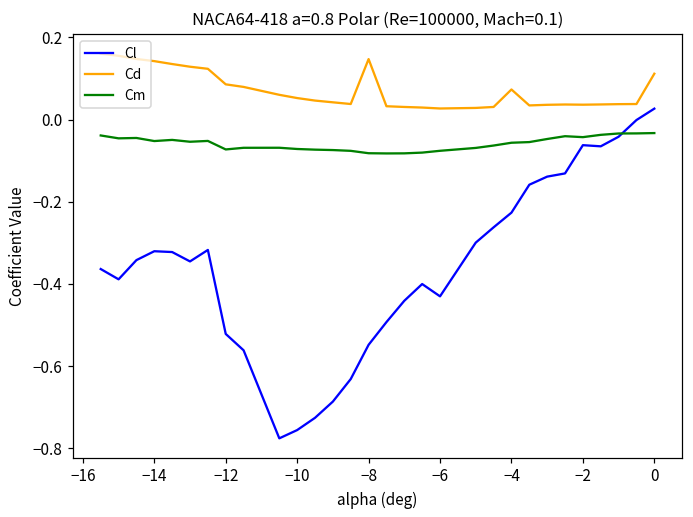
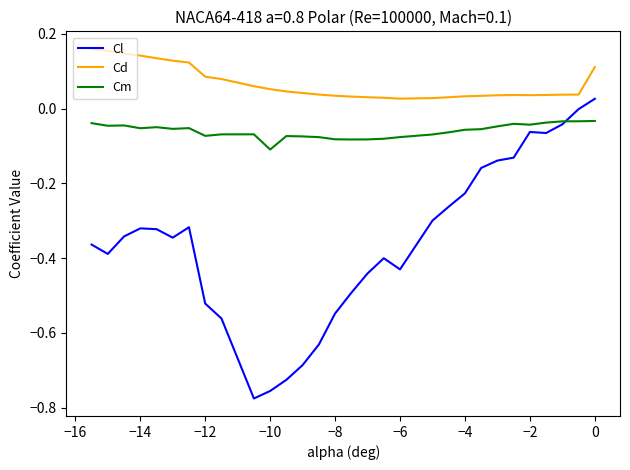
Cm, −10: -0.07 -> -0.11
Cd, −8: 0.15 -> 0.03
Cd, −4: 0.07 -> 0.03
